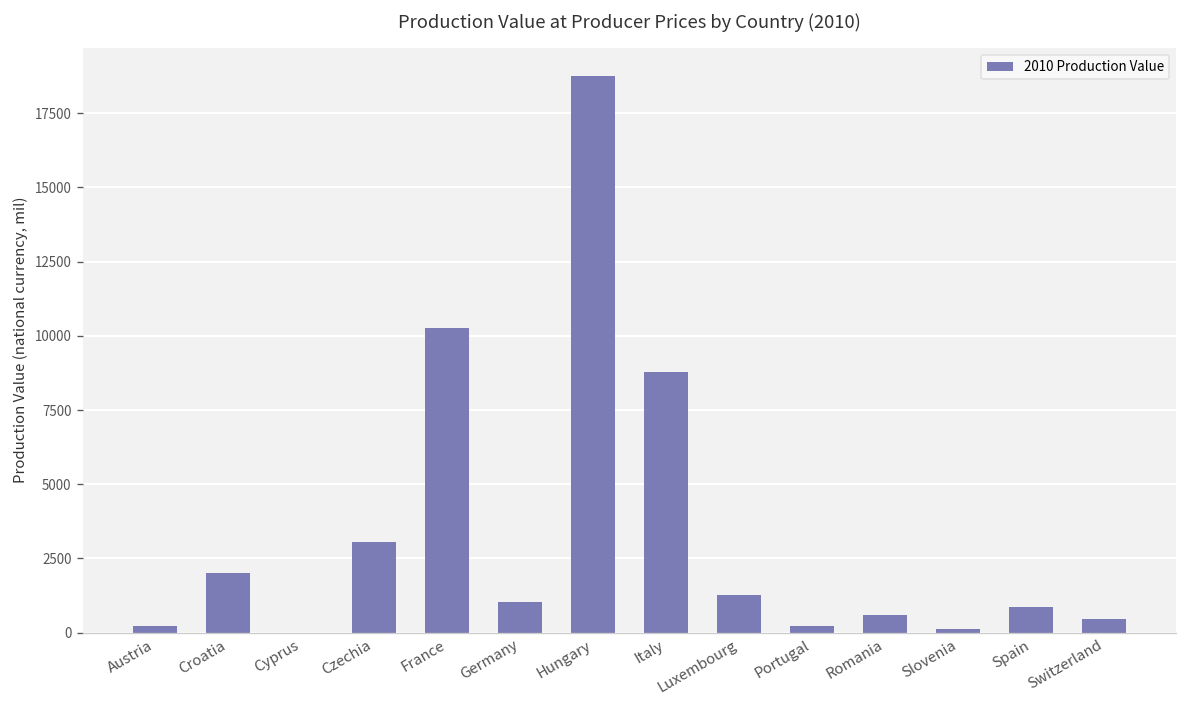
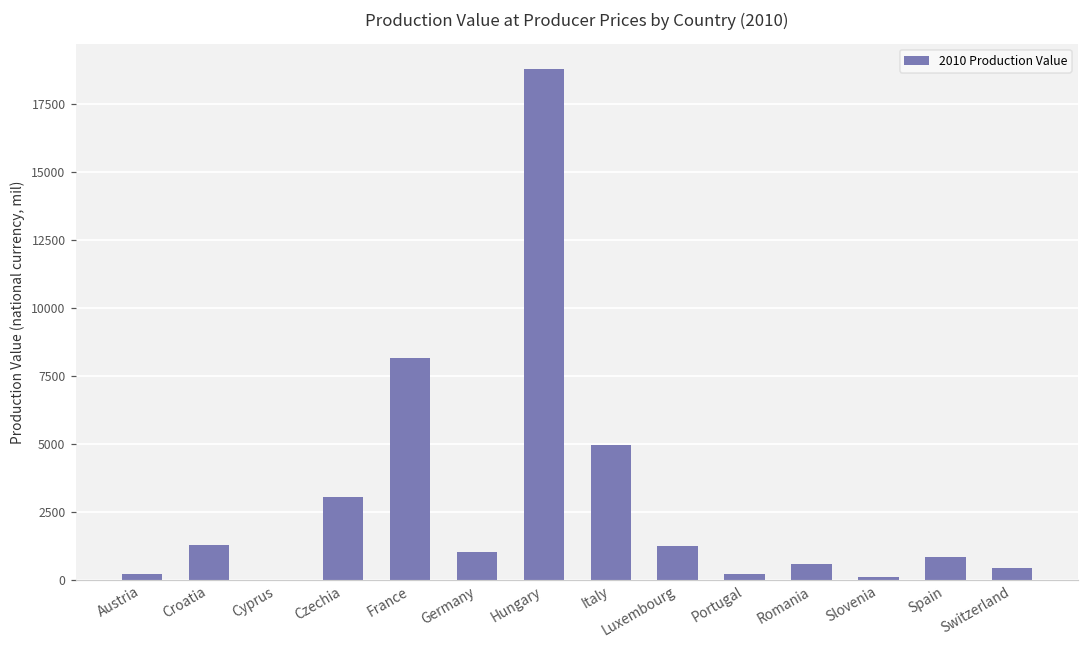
Croatia: 2000 -> 1300
France: 10300 -> 8100
Italy: 8800 -> 4900
